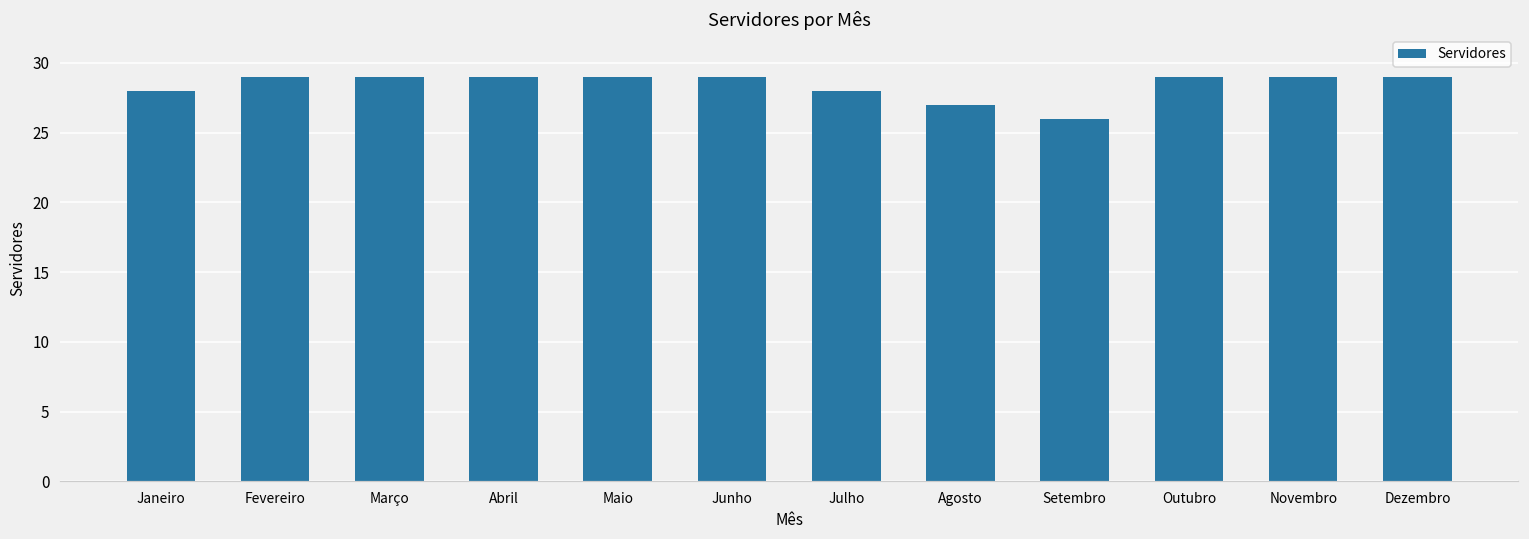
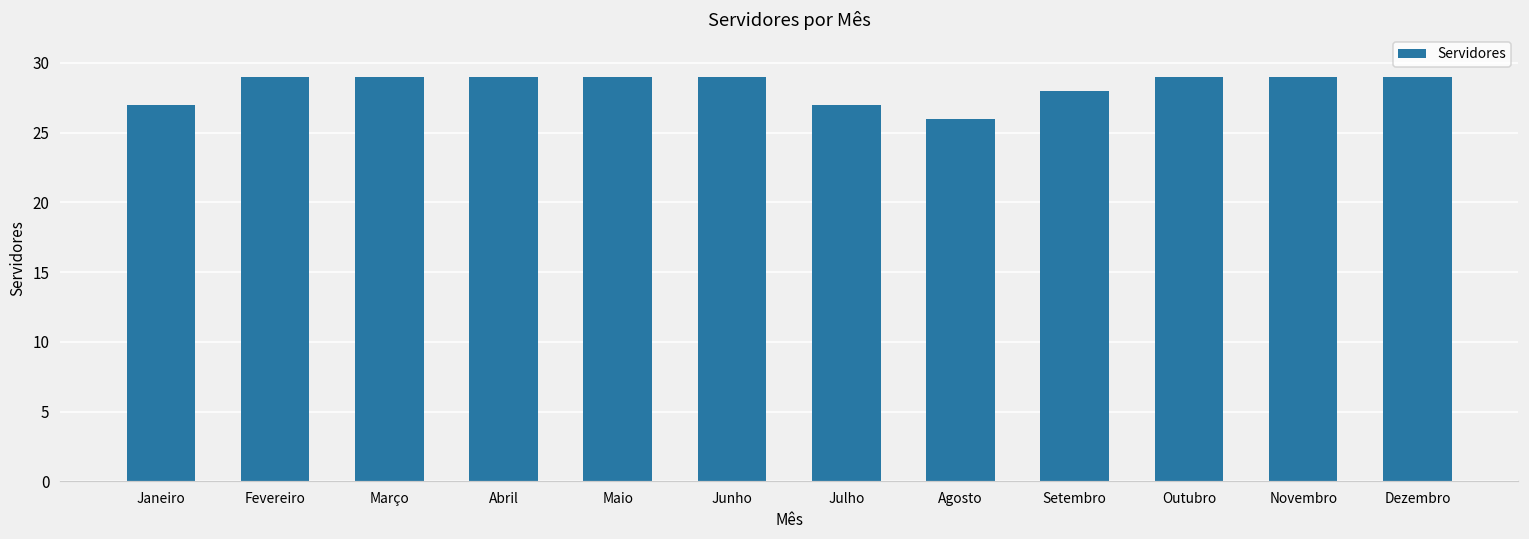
Janeiro: 28 -> 27
Julho: 28 -> 27
Agosto: 27 -> 26
Setembro: 26 -> 28
